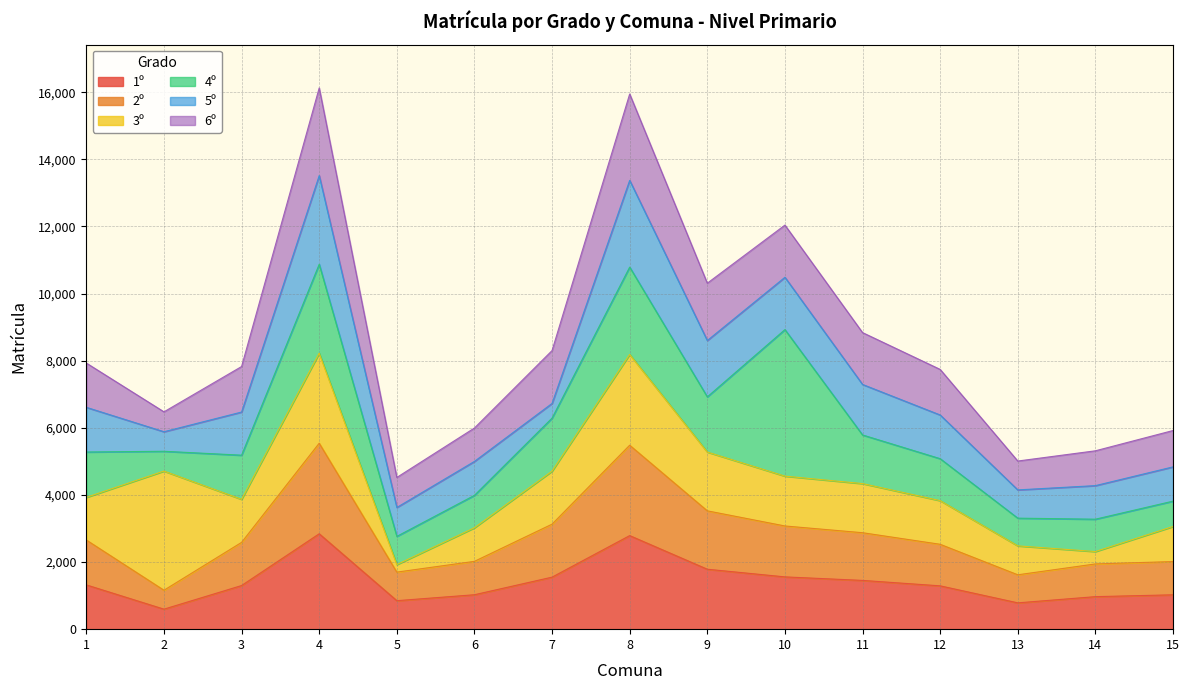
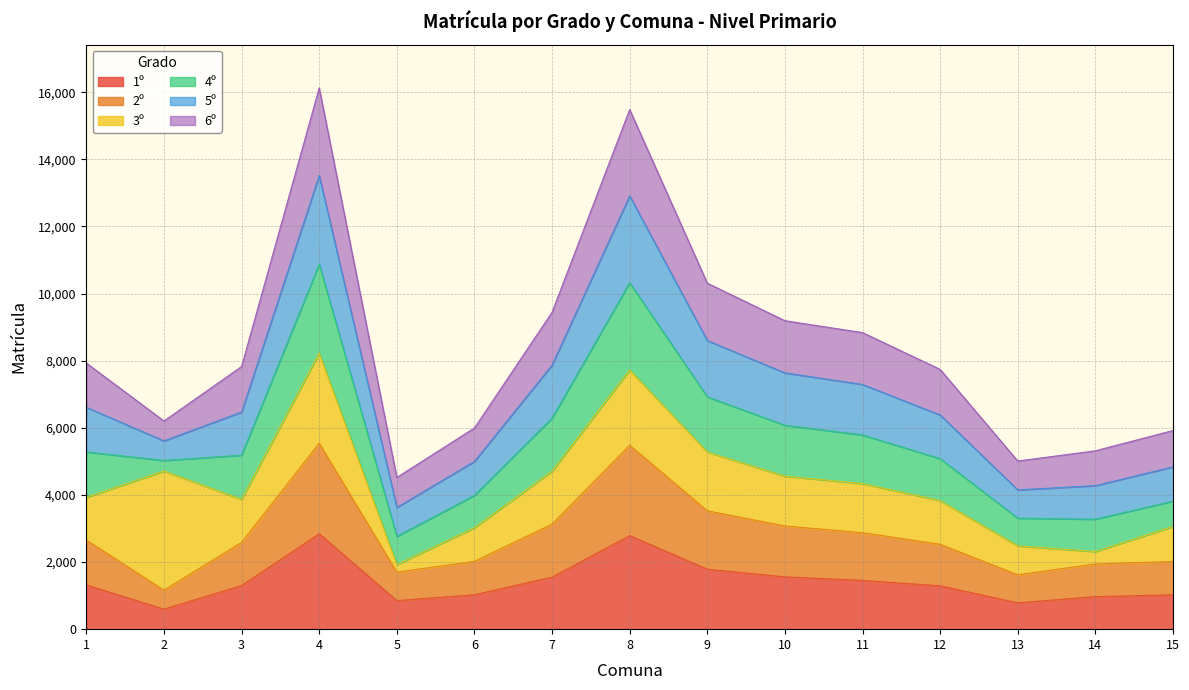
4º, 2: 600 -> 300
5º, 7: 400 -> 1,600
3º, 8: 2,700 -> 2,200
4º, 10: 4,400 -> 1,500
